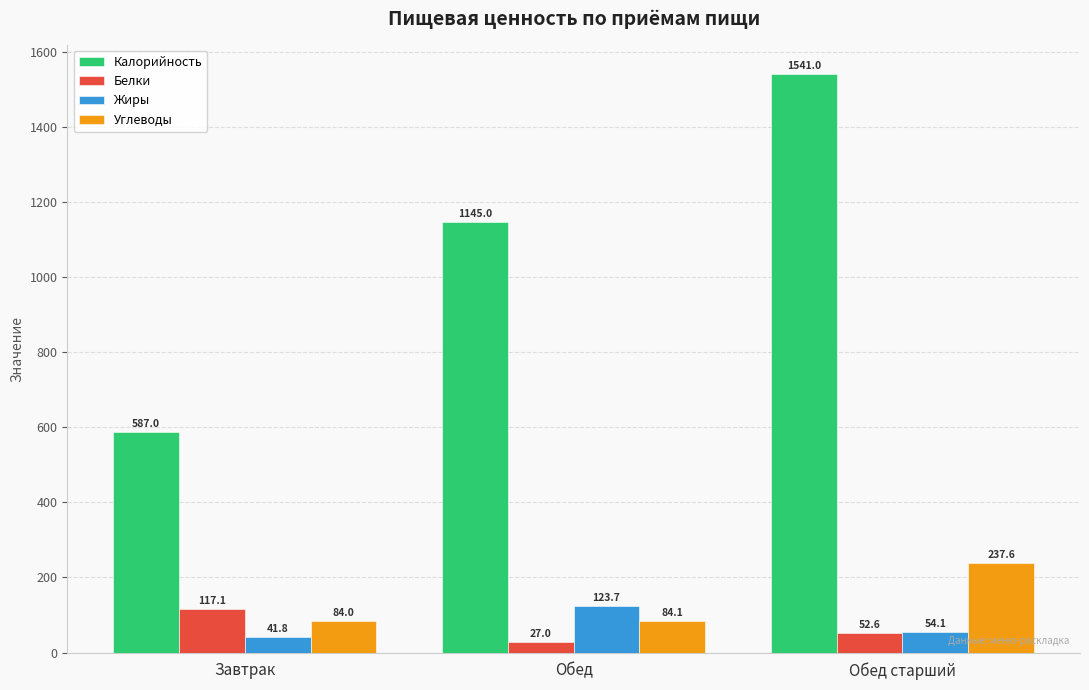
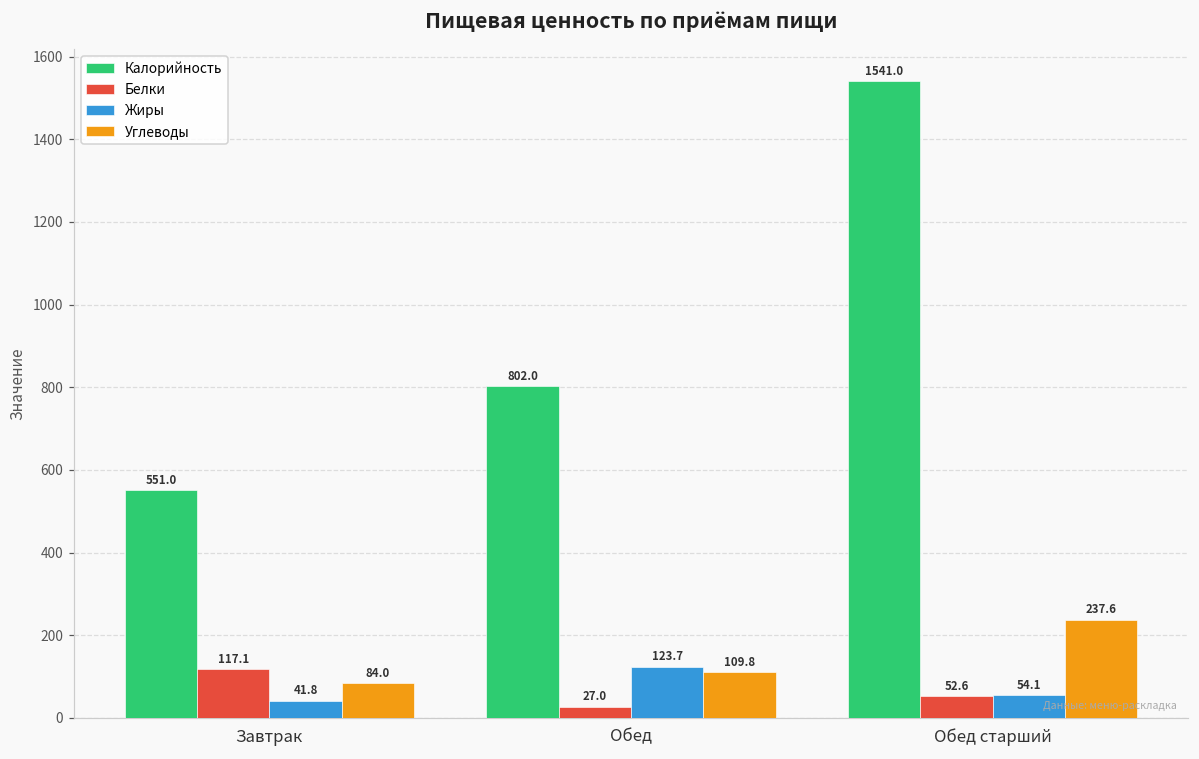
Калорийность, Завтрак: 587.0 -> 551.0
Калорийность, Обед: 1145.0 -> 802.0
Углеводы, Обед: 84.1 -> 109.8
